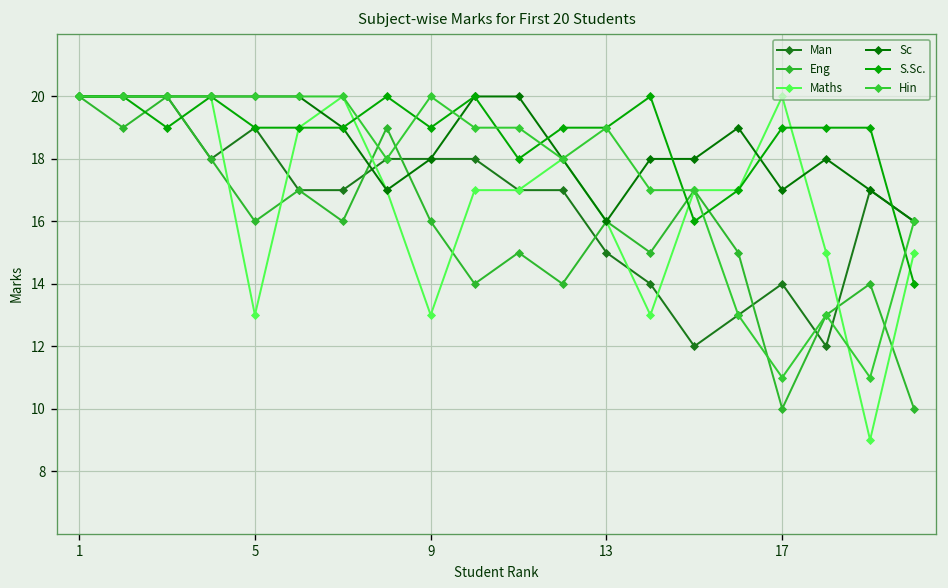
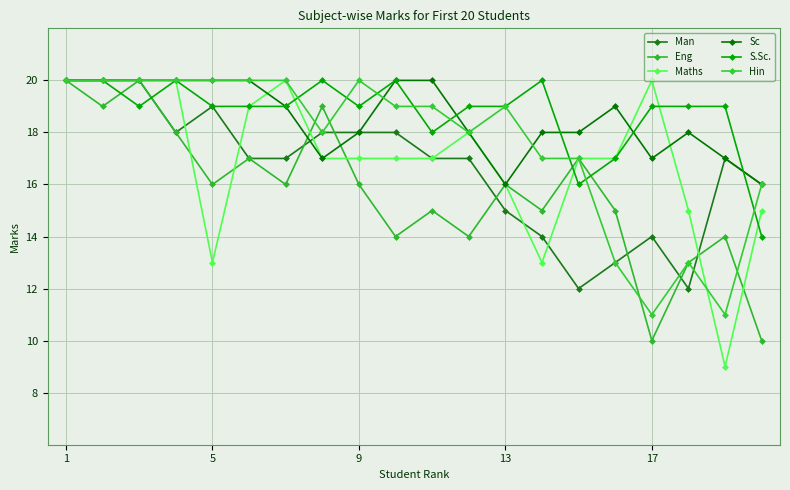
Maths, 9: 13 -> 17
